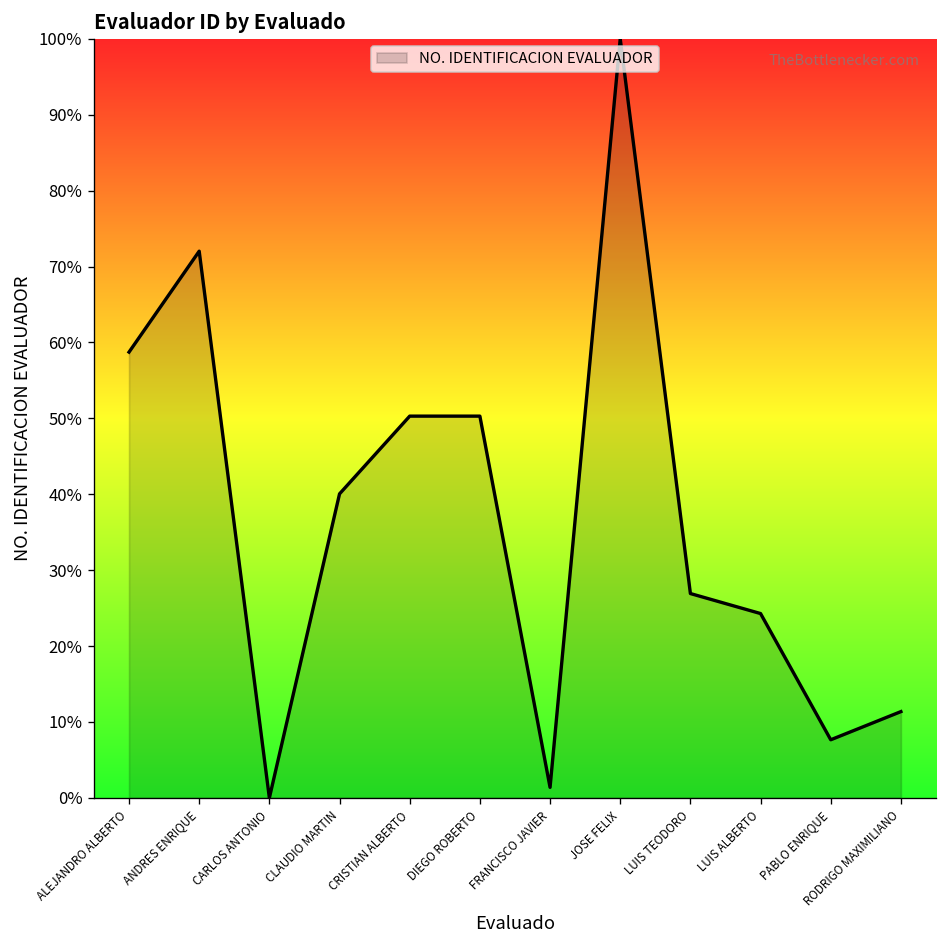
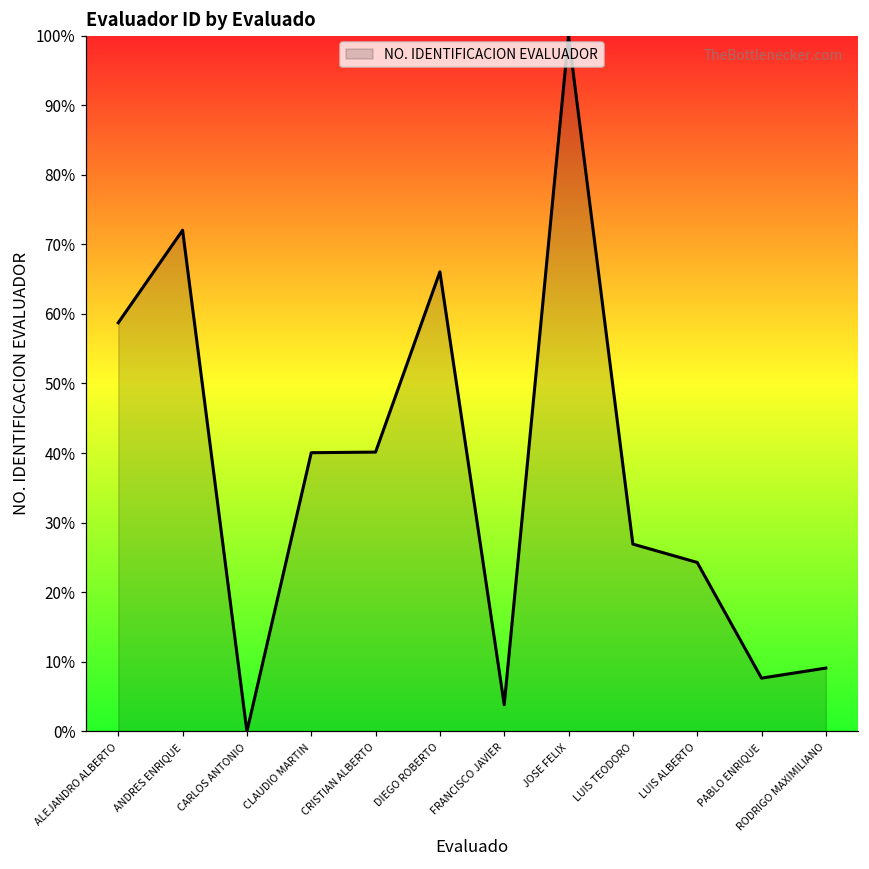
CRISTIAN ALBERTO: 50% -> 40%
DIEGO ROBERTO: 50% -> 66%
FRANCISCO JAVIER: 1% -> 4%
RODRIGO MAXIMILIANO: 11% -> 9%
